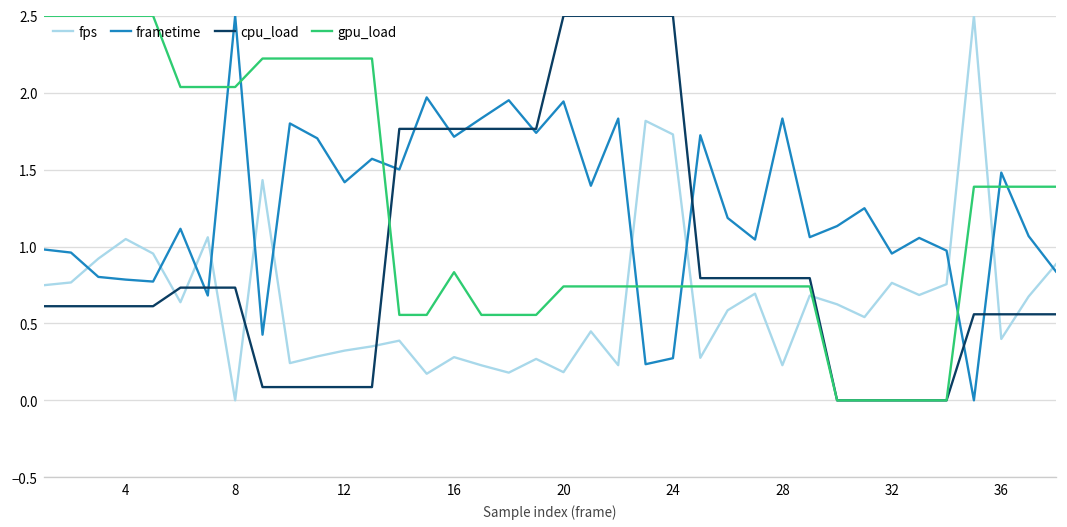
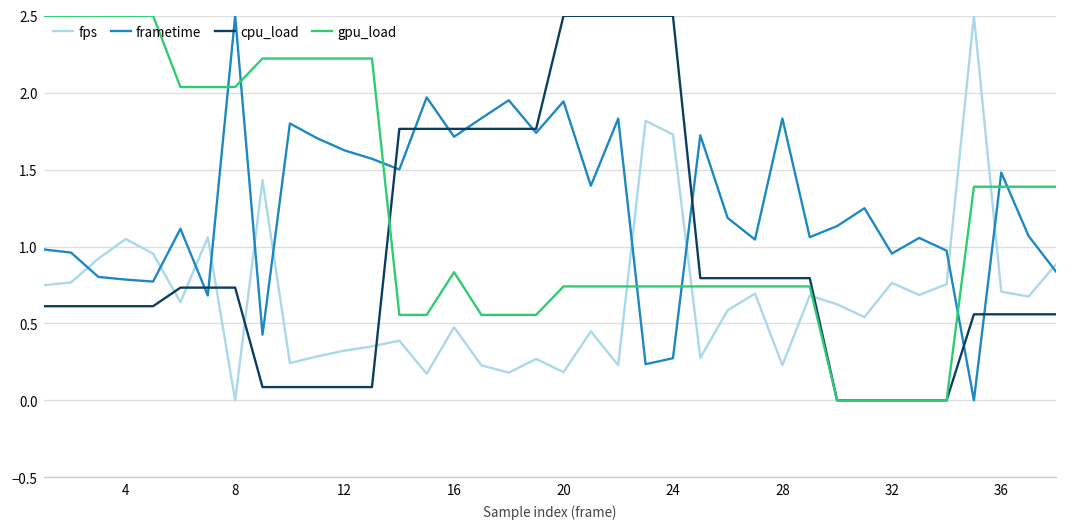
frametime, 12: 1.42 -> 1.62
fps, 16: 0.28 -> 0.48
fps, 36: 0.40 -> 0.71
